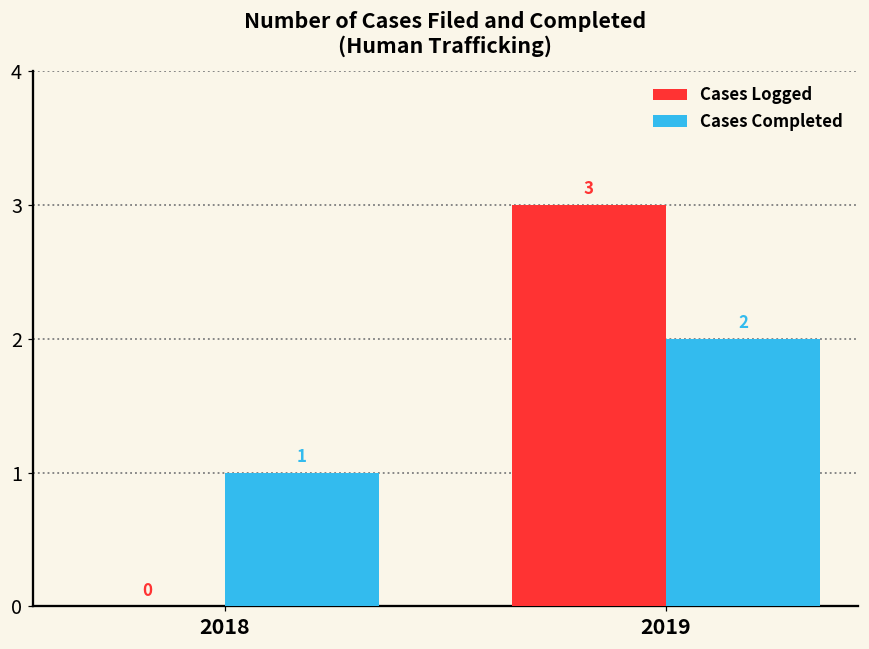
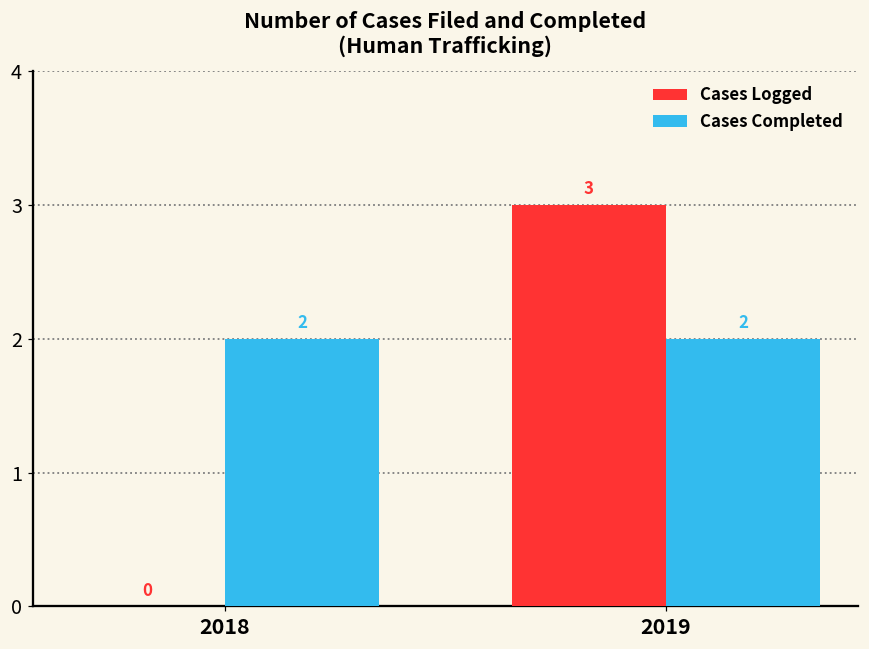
Cases Completed, 2018: 1 -> 2
